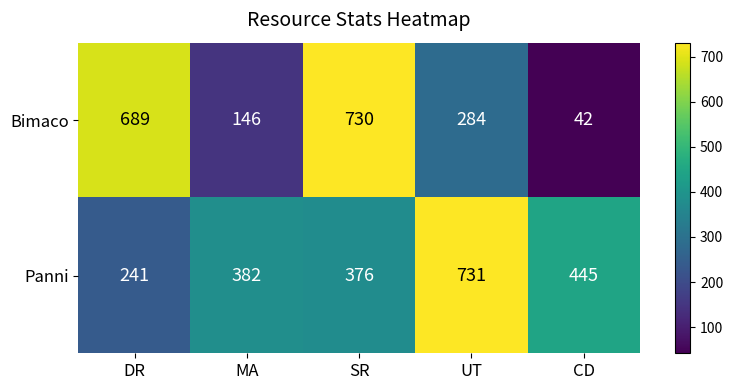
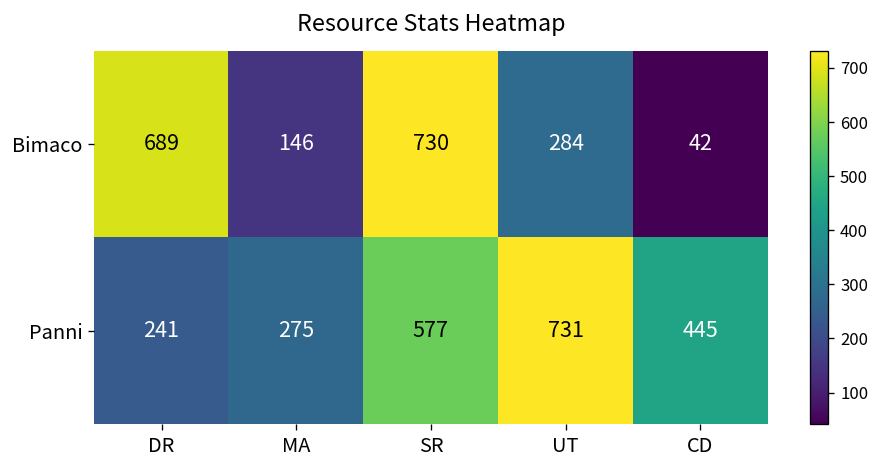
Panni, MA: 382 -> 275
Panni, SR: 376 -> 577
